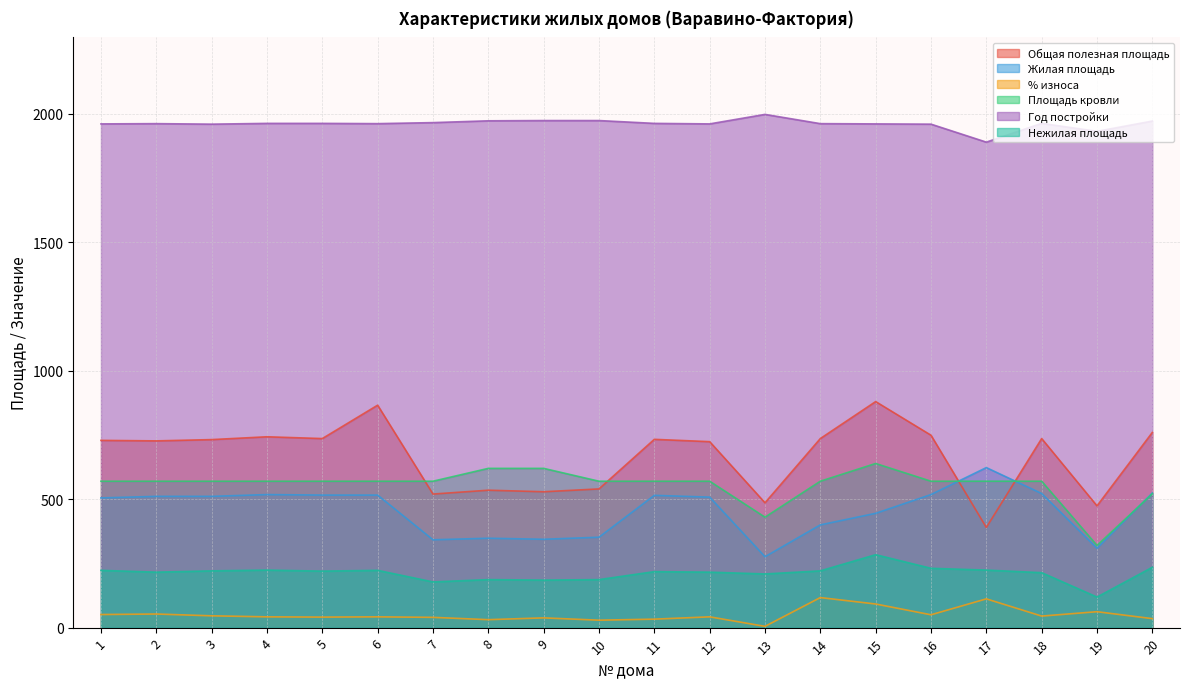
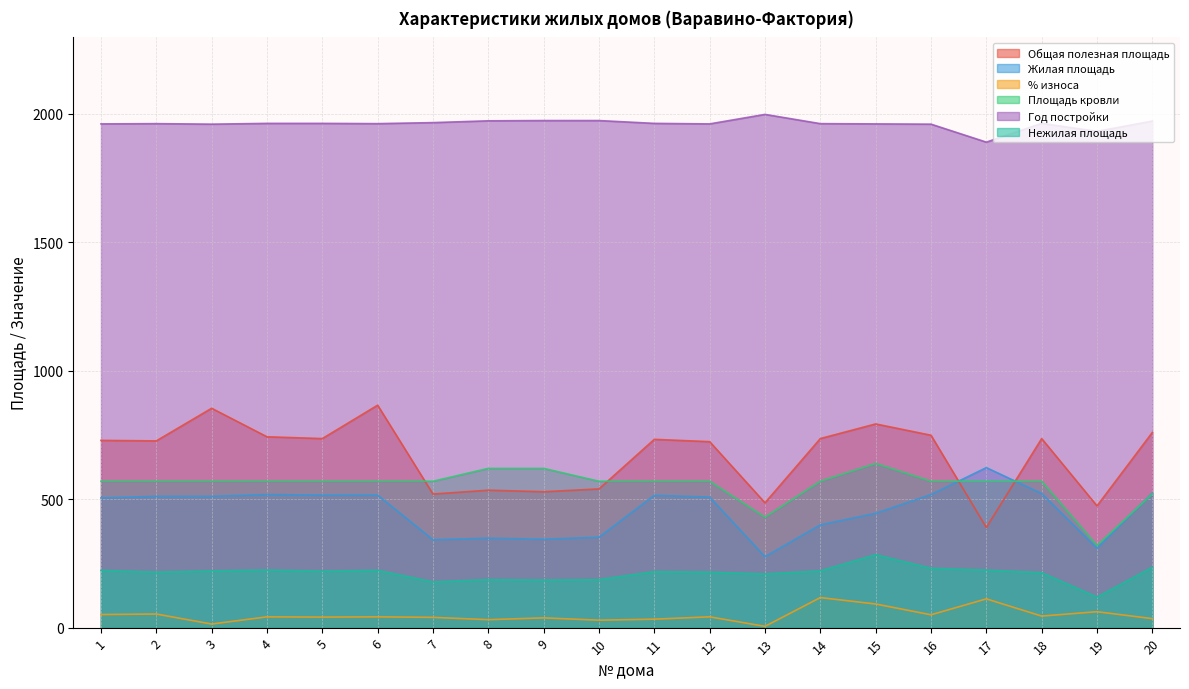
Общая полезная площадь, 3: 730 -> 850
% износа, 3: 50 -> 10
Общая полезная площадь, 15: 880 -> 790
